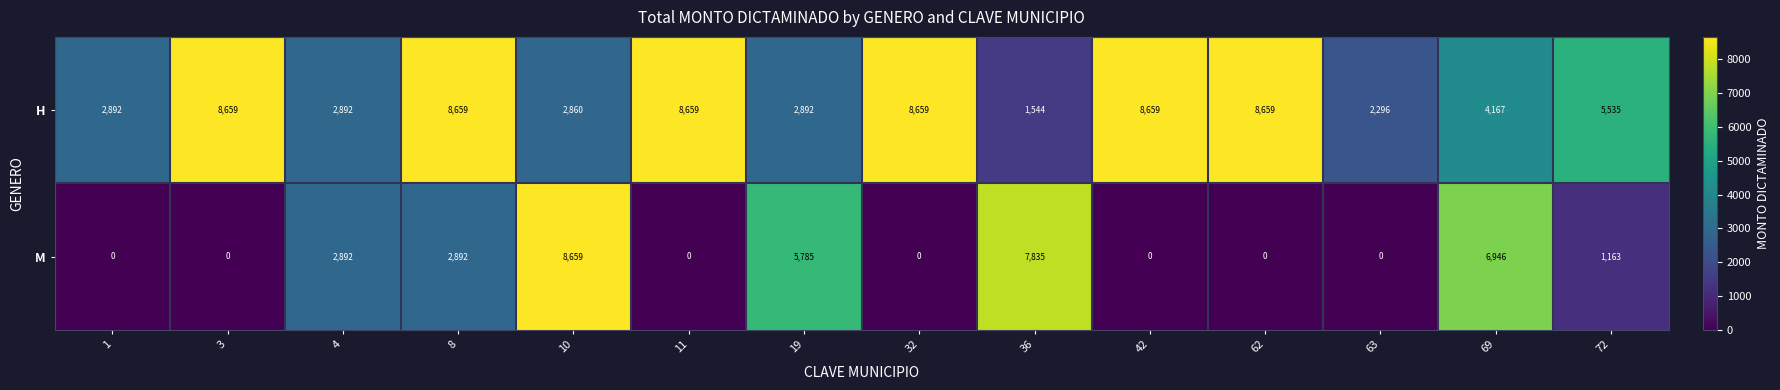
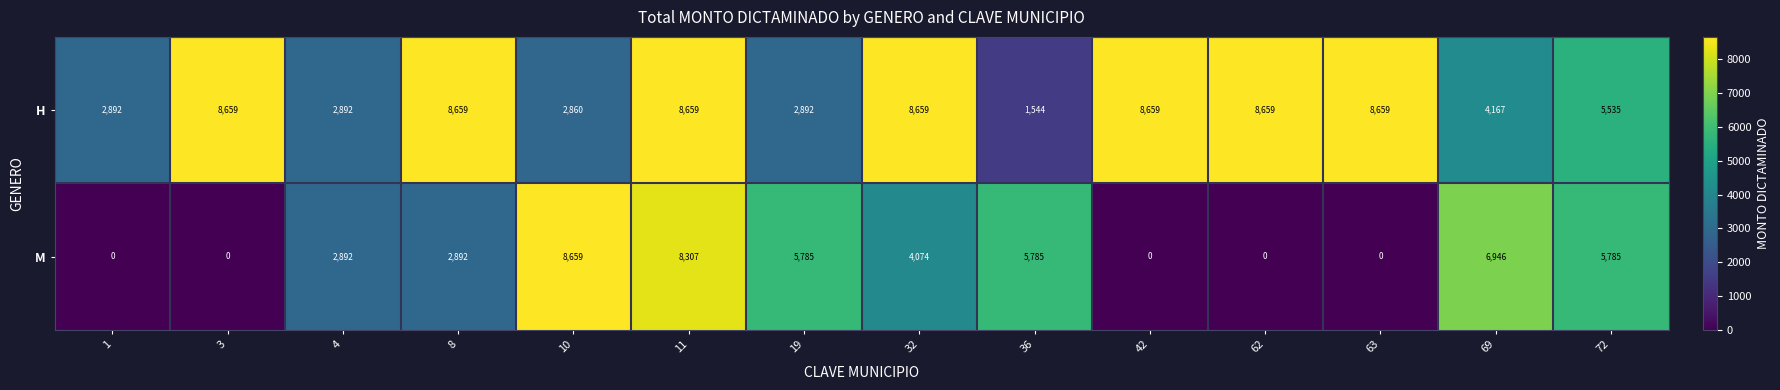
H, 63: 2,296 -> 8,659
M, 11: 0 -> 8,307
M, 32: 0 -> 4,074
M, 36: 7,835 -> 5,785
M, 72: 1,163 -> 5,785
